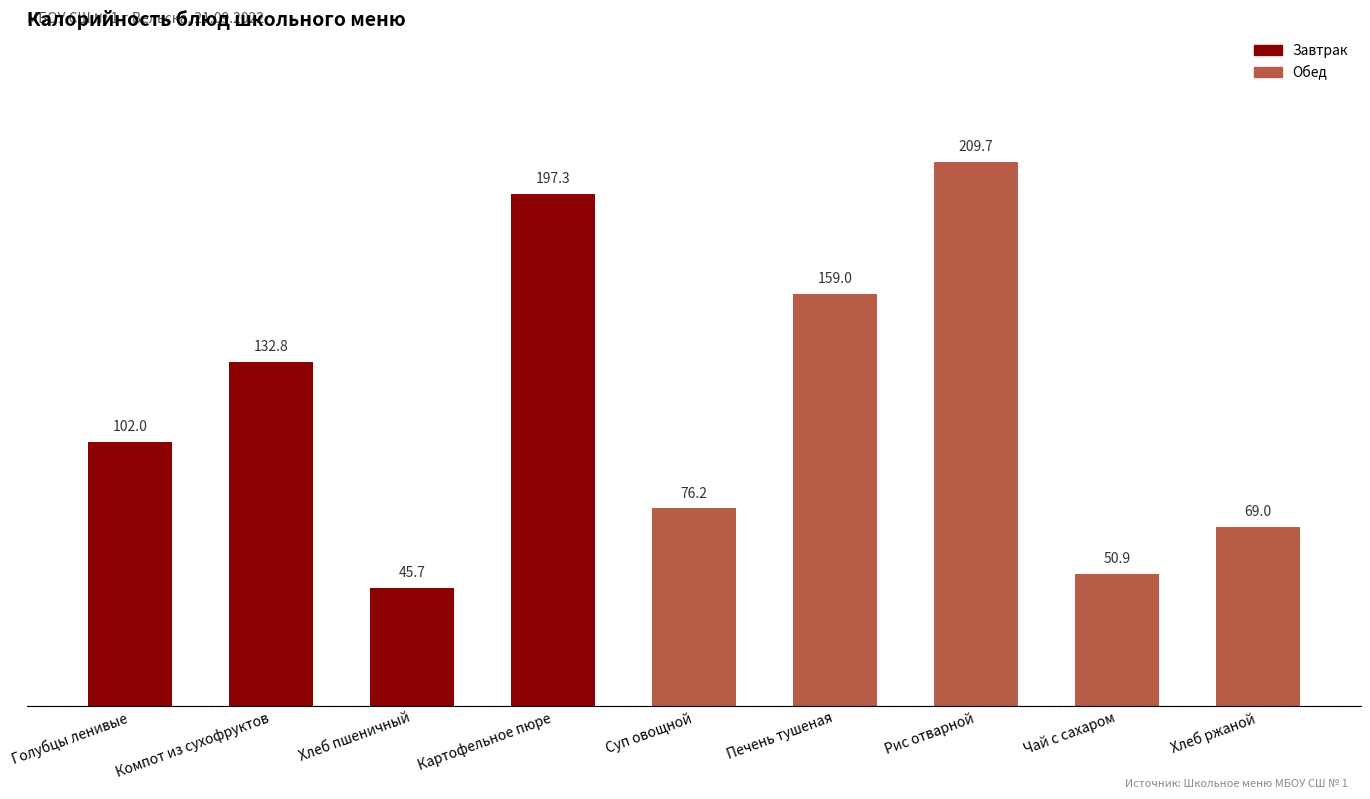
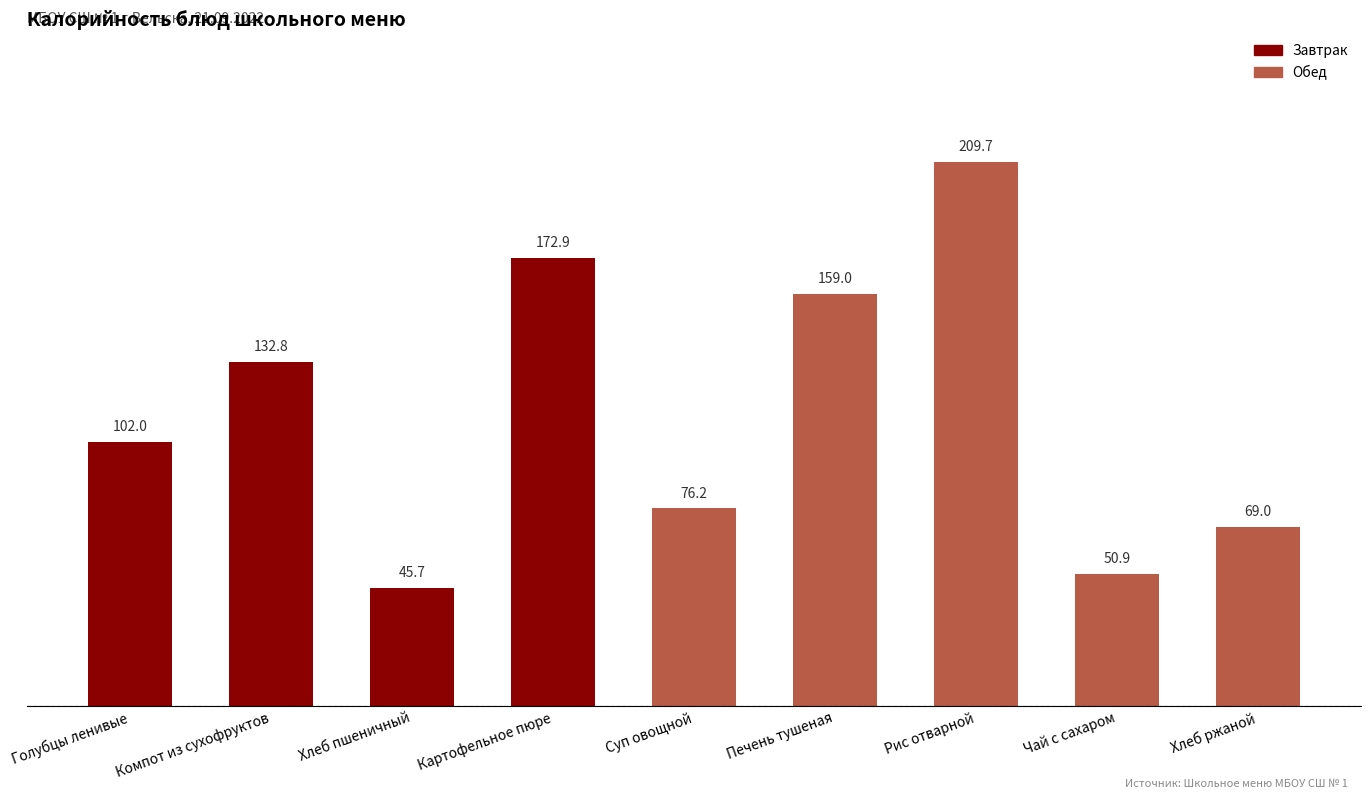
Картофельное пюре: 197.3 -> 172.9
